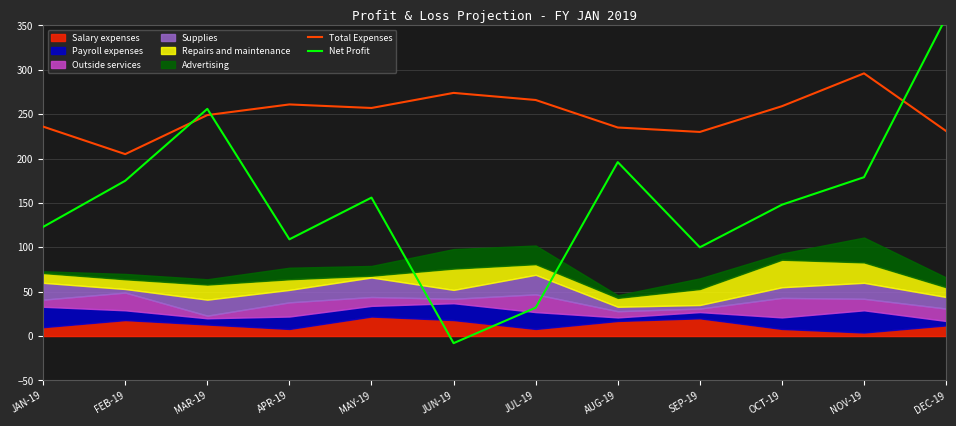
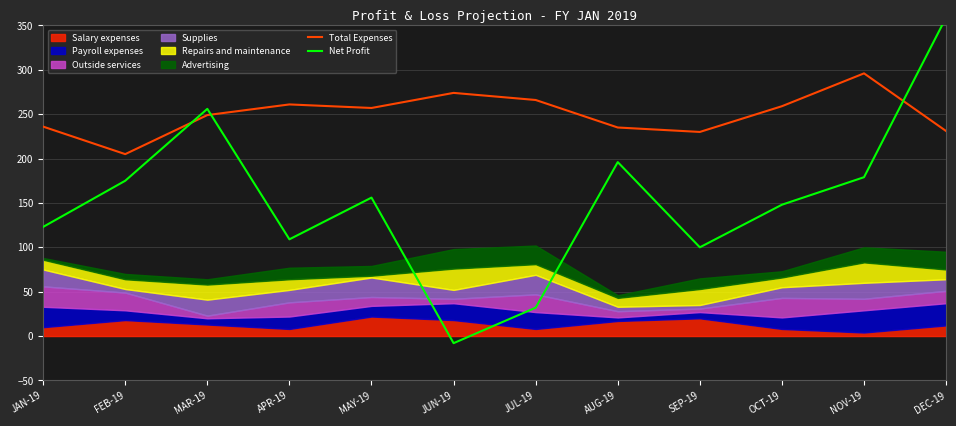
Outside services, JAN-19: 10 -> 20
Repairs and maintenance, OCT-19: 30 -> 10
Advertising, NOV-19: 30 -> 20
Payroll expenses, DEC-19: 10 -> 30
Advertising, DEC-19: 10 -> 20
